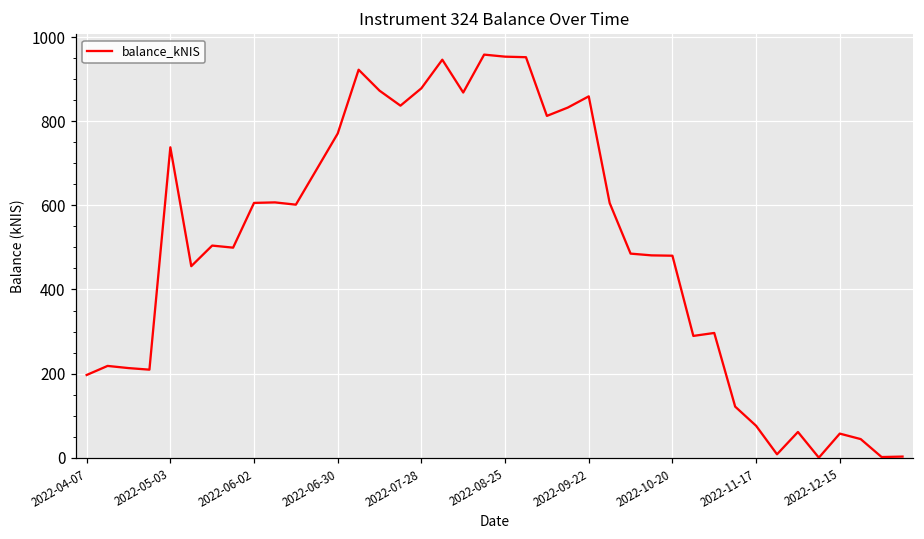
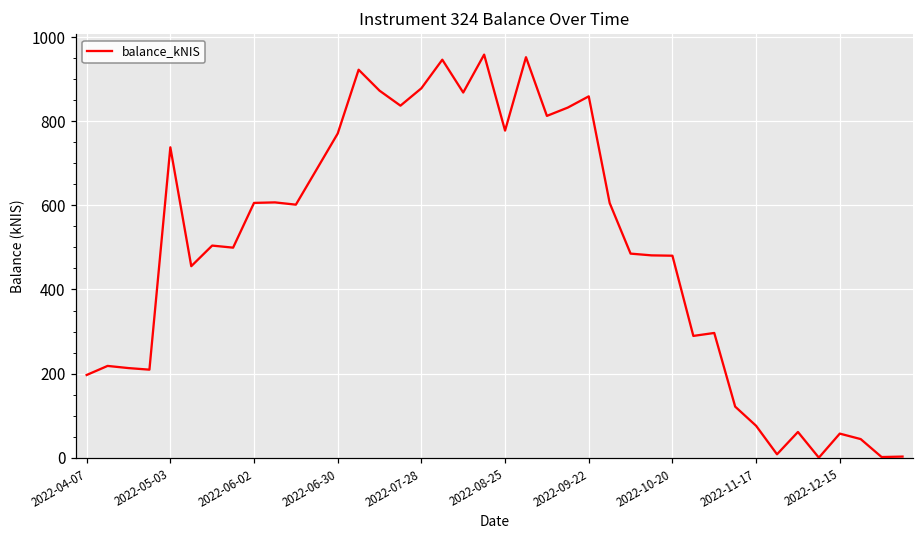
2022-08-25: 950 -> 780
